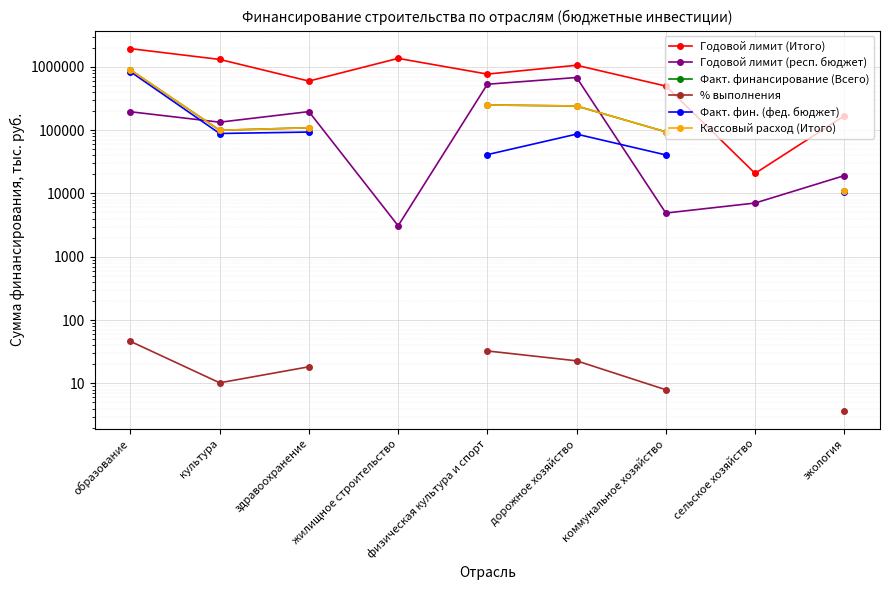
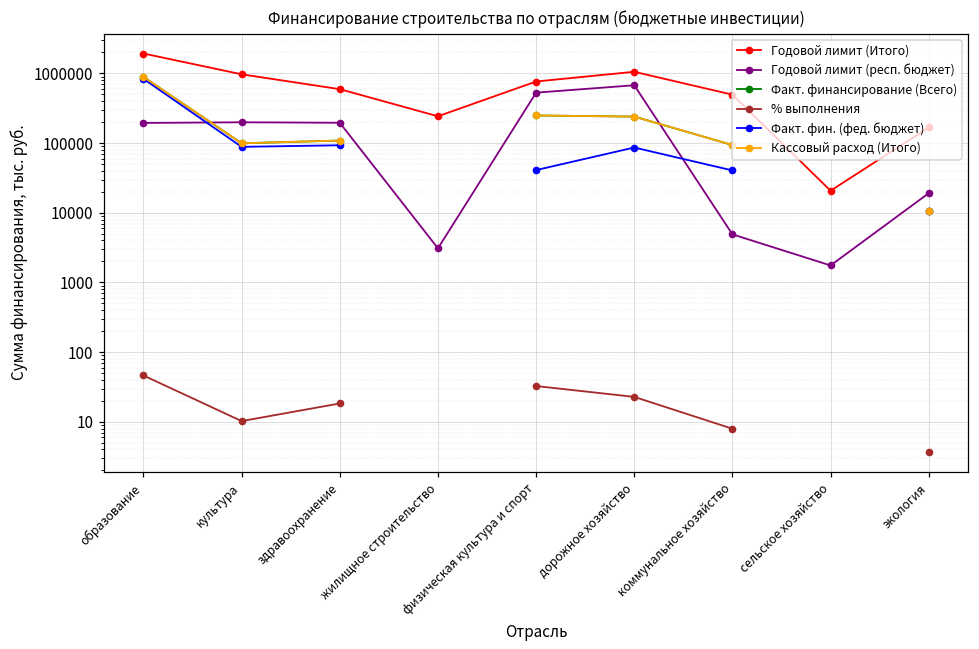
Годовой лимит (Итого), культура: 1300000 -> 1000000
Годовой лимит (респ. бюджет), культура: 130000 -> 200000
Годовой лимит (Итого), жилищное строительство: 1400000 -> 240000
Годовой лимит (респ. бюджет), сельское хозяйство: 7000 -> 1800
